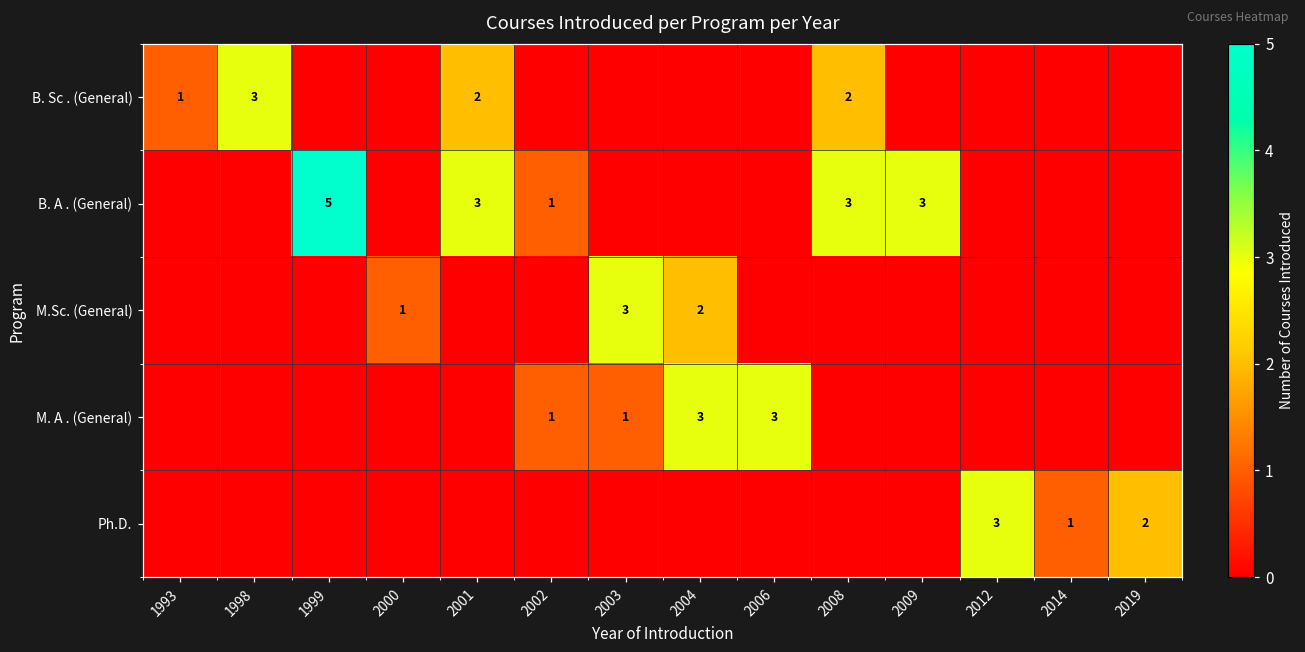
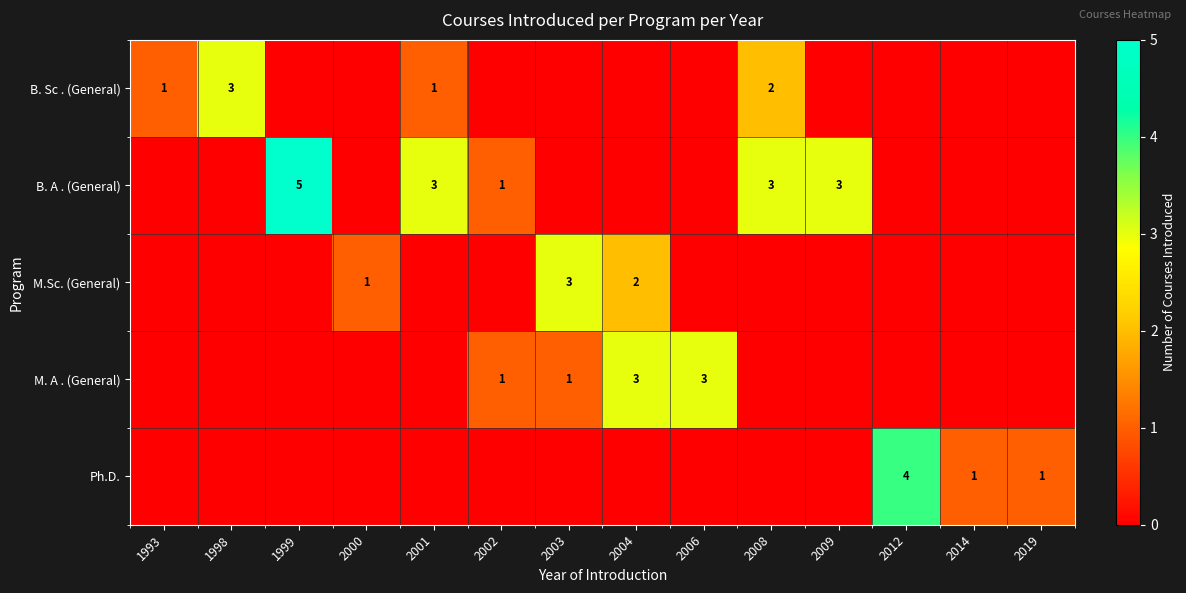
B. Sc . (General), 2001: 2 -> 1
Ph.D., 2012: 3 -> 4
Ph.D., 2019: 2 -> 1
